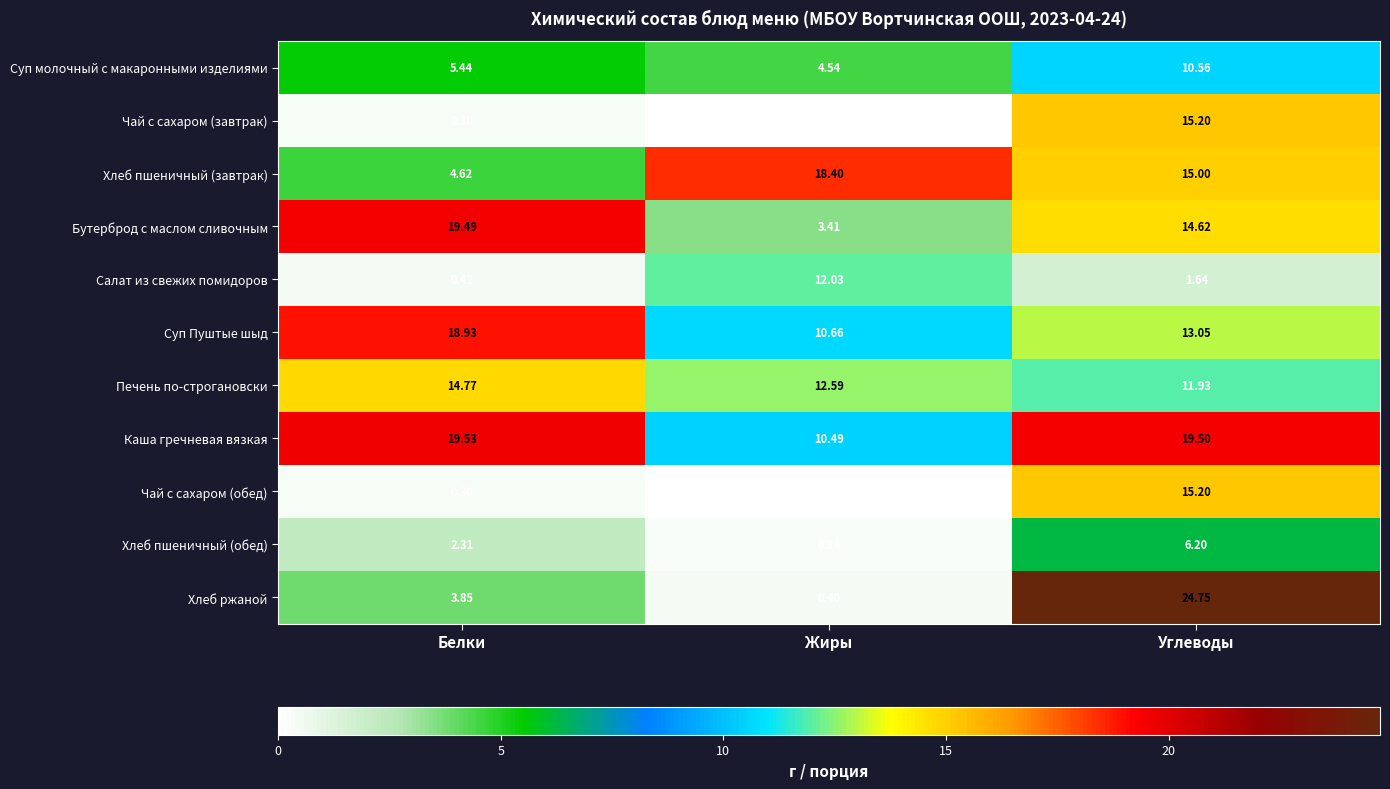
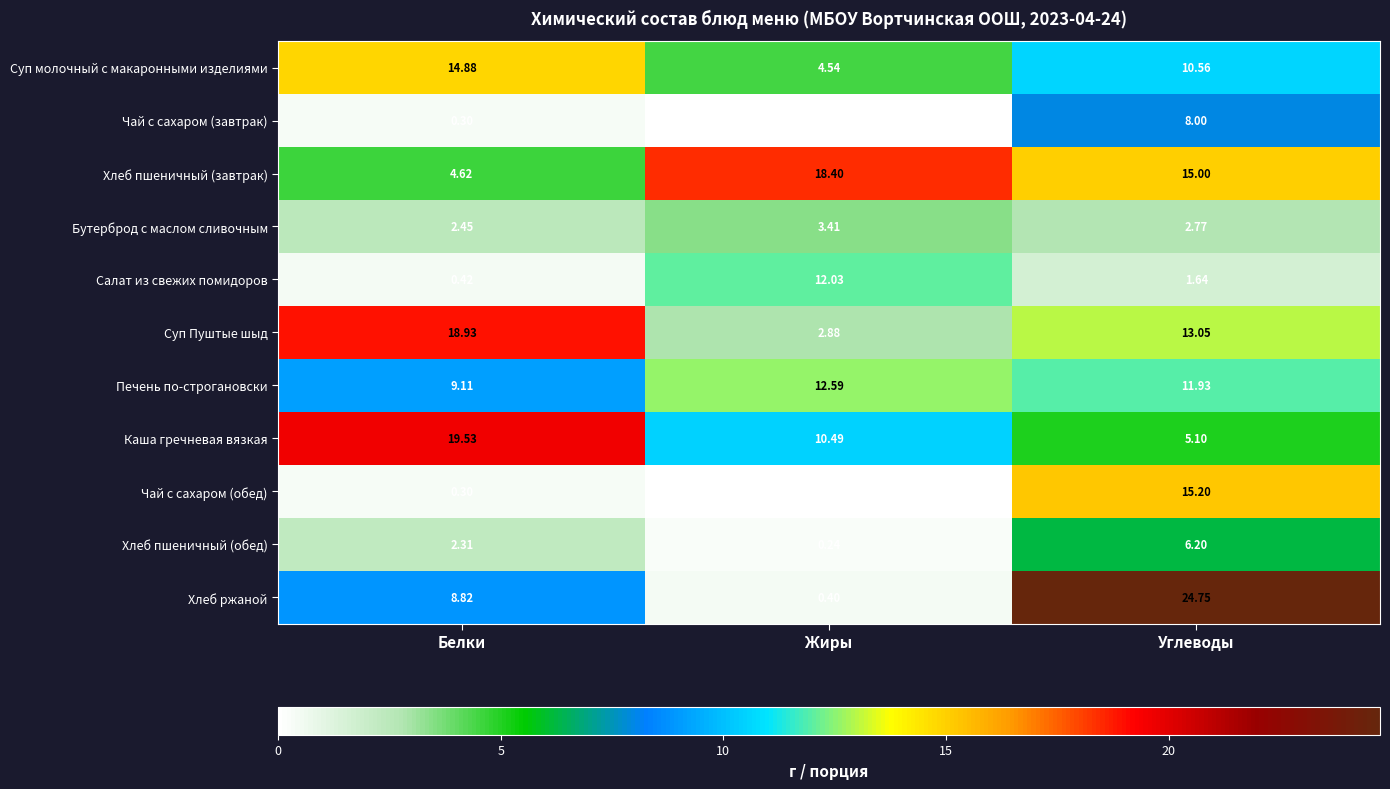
Суп молочный с макаронными изделиями, Белки: 5.44 -> 14.88
Чай с сахаром (завтрак), Углеводы: 15.20 -> 8.00
Бутерброд с маслом сливочным, Белки: 19.49 -> 2.45
Бутерброд с маслом сливочным, Углеводы: 14.62 -> 2.77
Суп Пуштые шыд, Жиры: 10.66 -> 2.88
Печень по-строгановски, Белки: 14.77 -> 9.11
Каша гречневая вязкая, Углеводы: 19.50 -> 5.10
Хлеб ржаной, Белки: 3.85 -> 8.82
